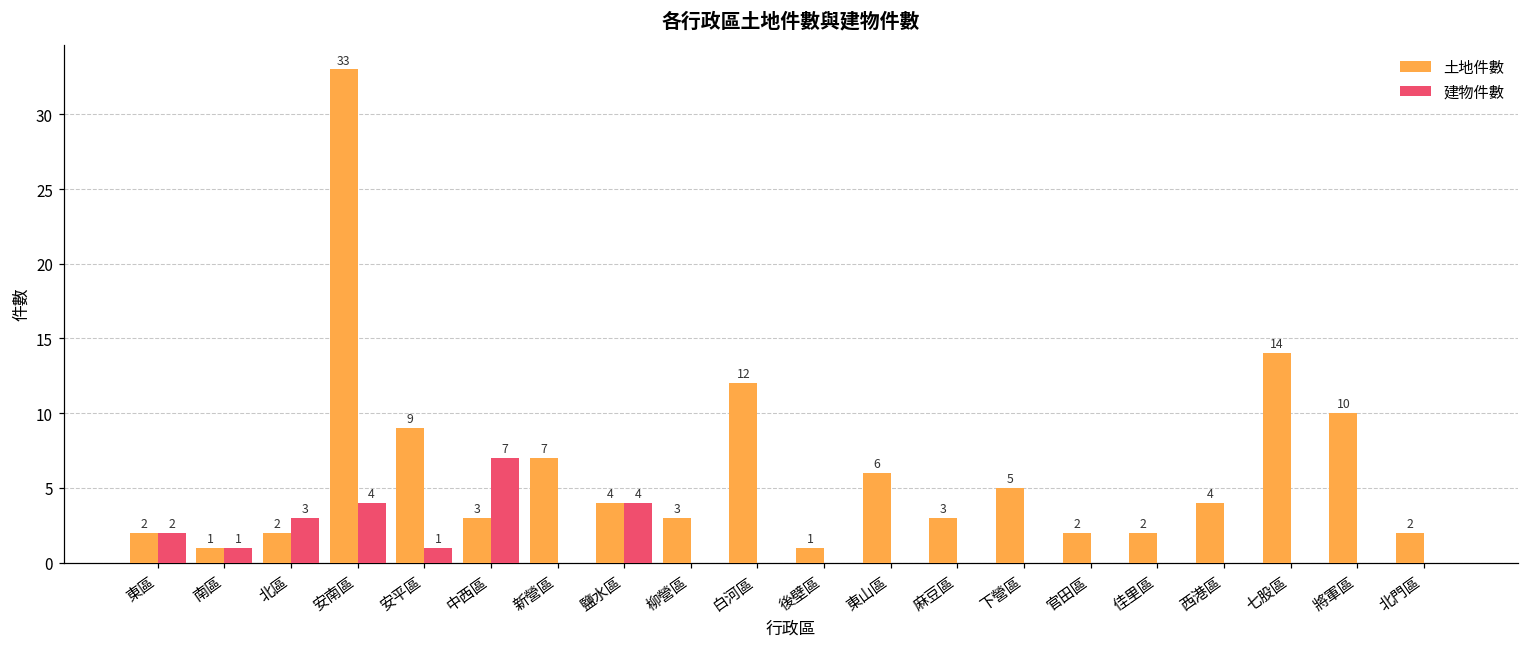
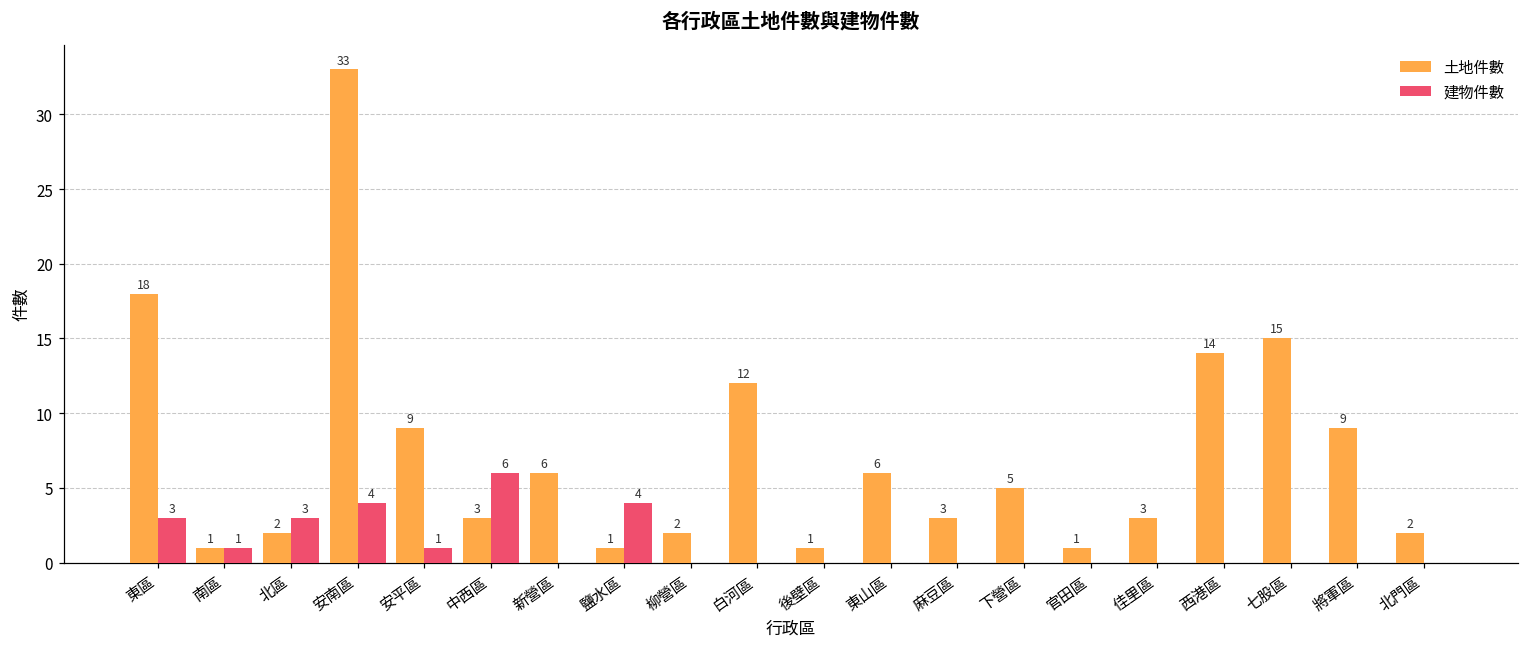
土地件數, 東區: 2 -> 18
建物件數, 東區: 2 -> 3
建物件數, 中西區: 7 -> 6
土地件數, 新營區: 7 -> 6
土地件數, 鹽水區: 4 -> 1
土地件數, 柳營區: 3 -> 2
土地件數, 官田區: 2 -> 1
土地件數, 佳里區: 2 -> 3
土地件數, 西港區: 4 -> 14
土地件數, 七股區: 14 -> 15
土地件數, 將軍區: 10 -> 9
